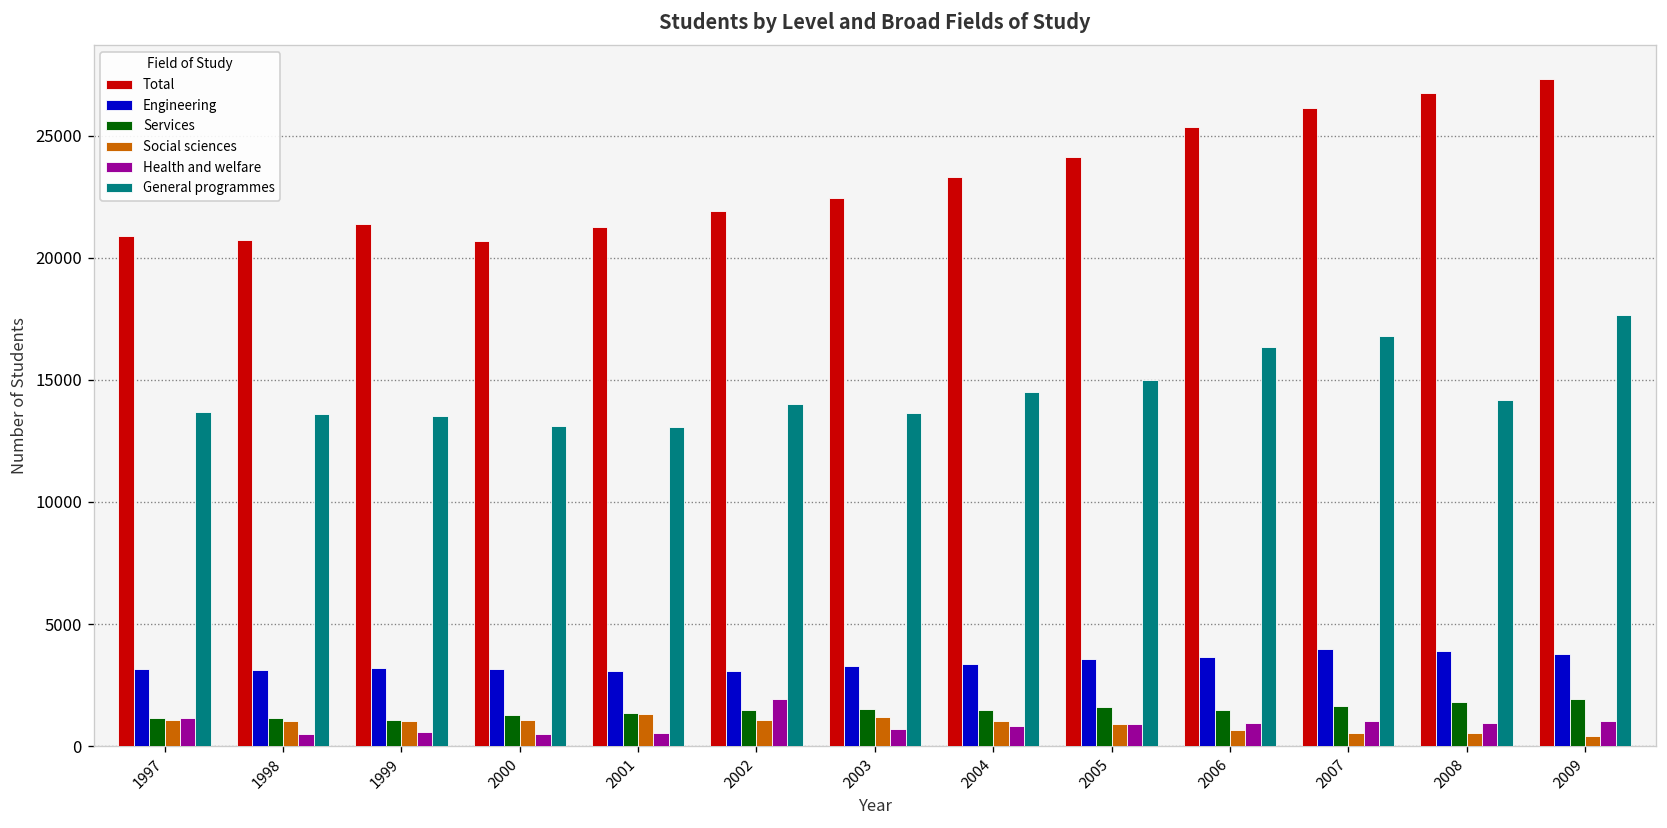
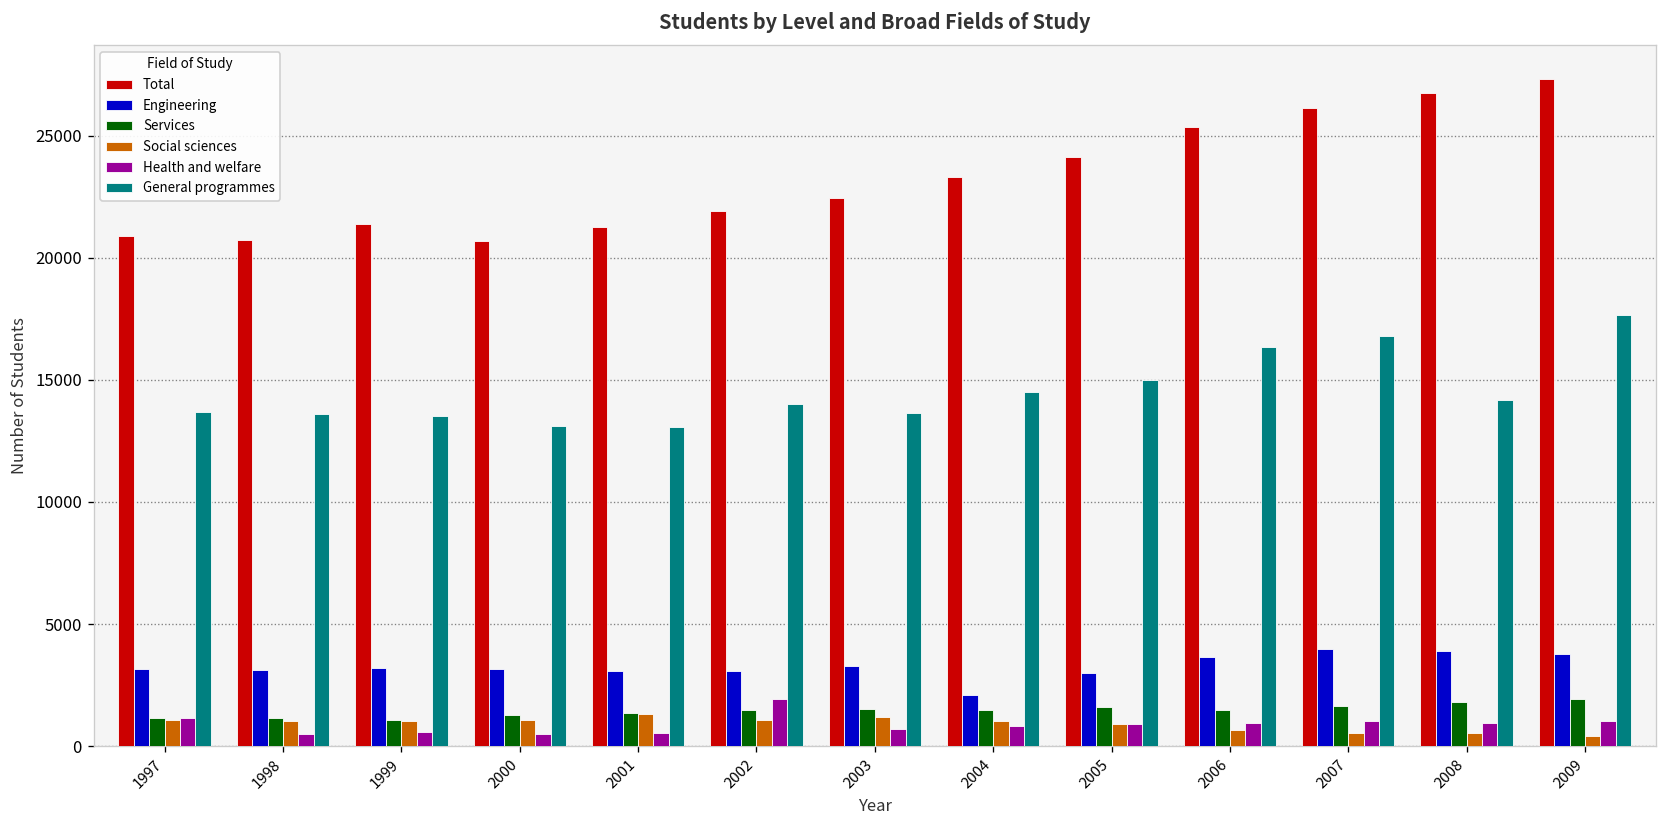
Engineering, 2004: 3400 -> 2100
Engineering, 2005: 3600 -> 3000
